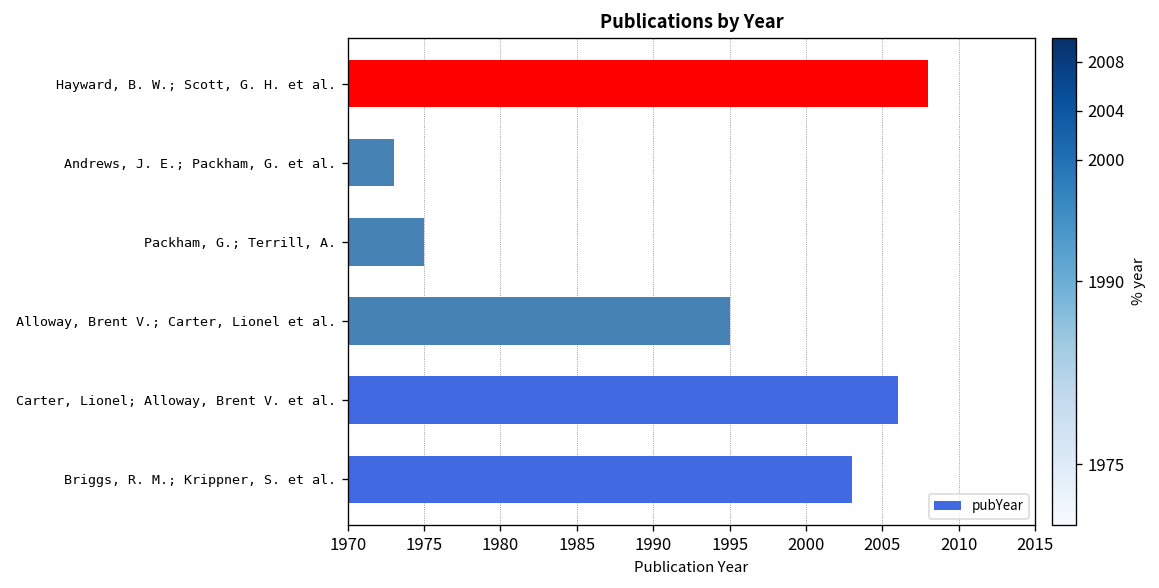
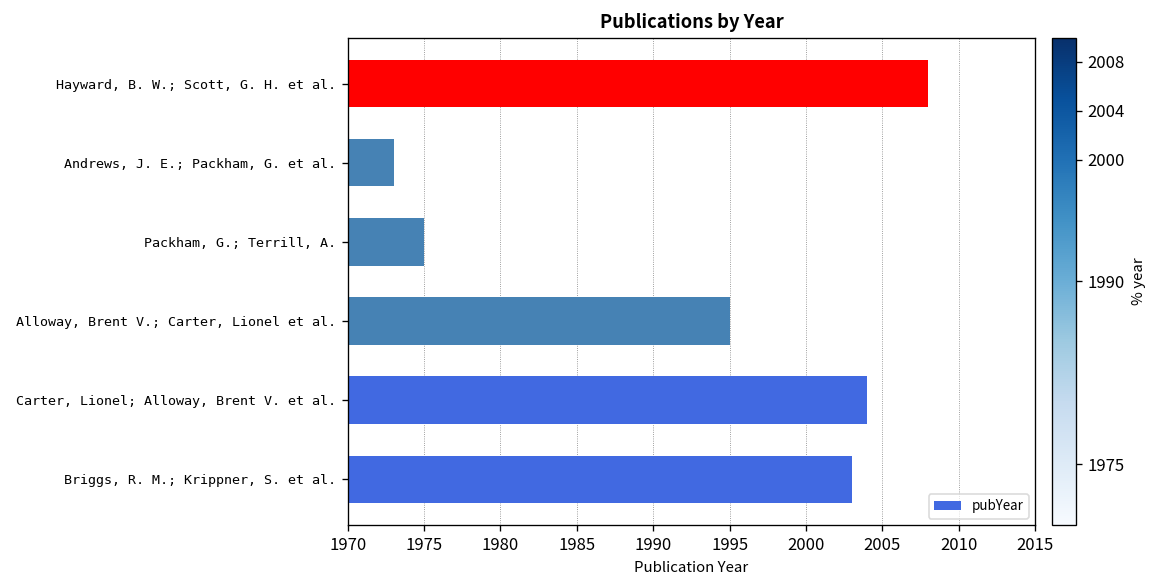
Carter, Lionel; Alloway, Brent V. et al.: 2006 -> 2004
